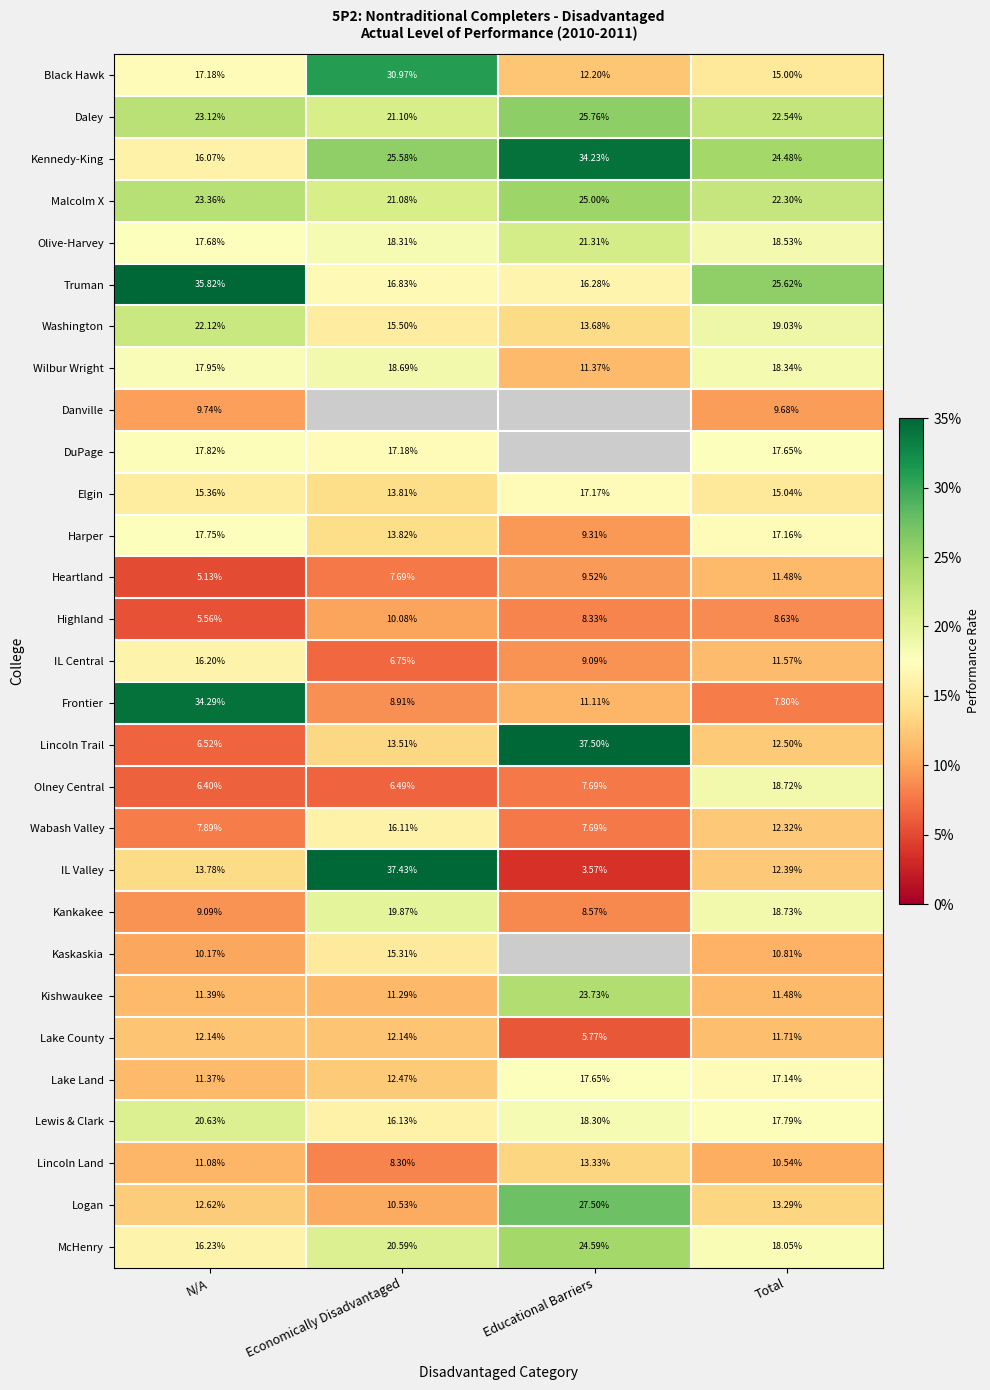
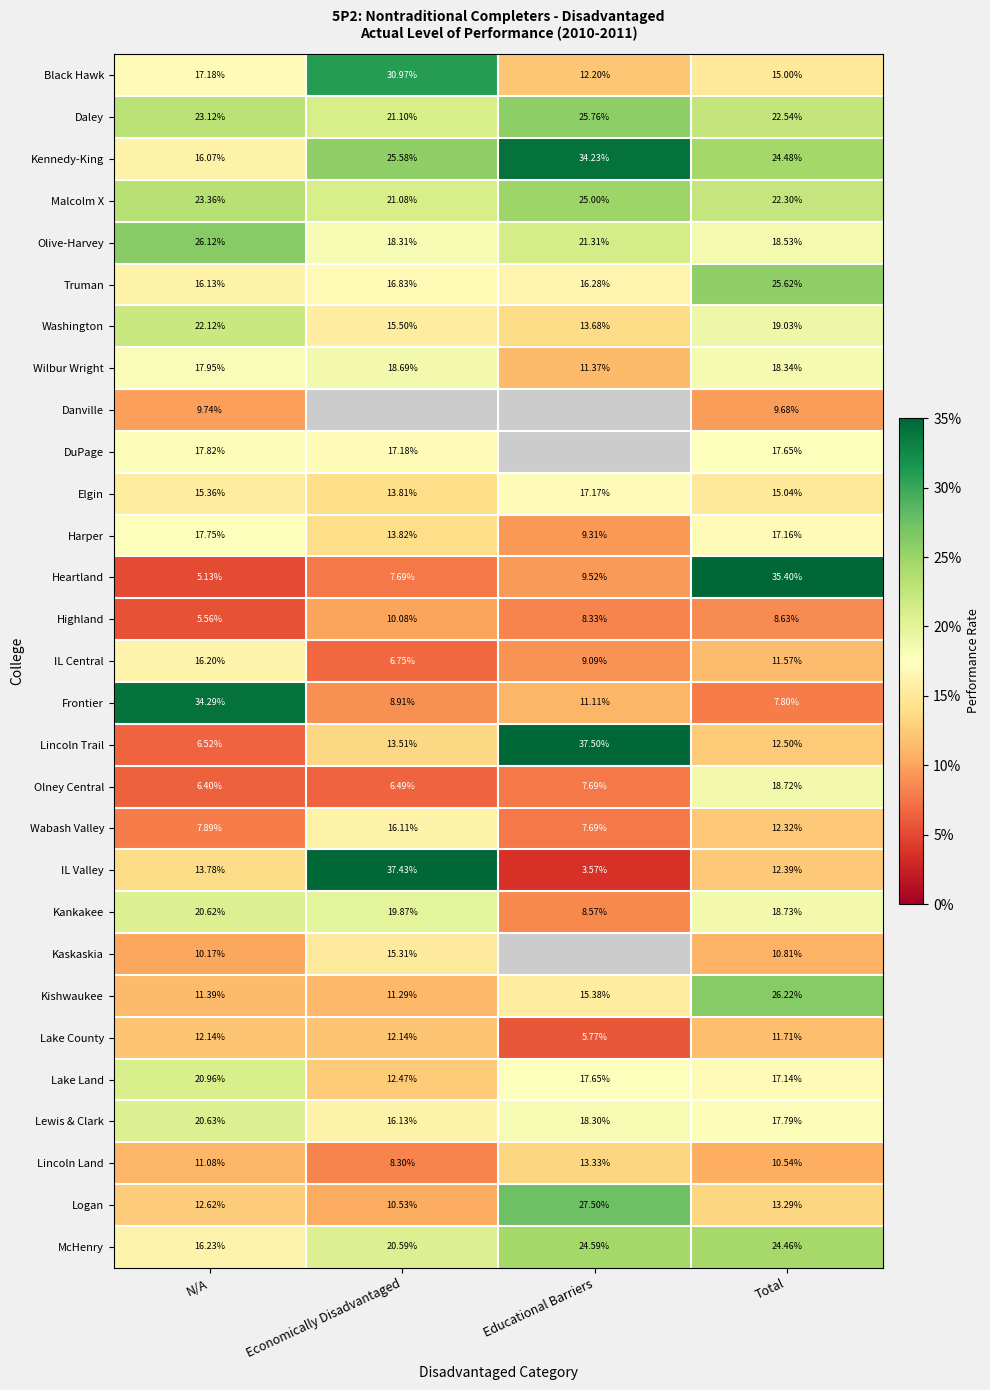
Olive-Harvey, N/A: 17.68% -> 26.12%
Truman, N/A: 35.82% -> 16.13%
Heartland, Total: 11.48% -> 35.40%
Kankakee, N/A: 9.09% -> 20.62%
Kishwaukee, Educational Barriers: 23.73% -> 15.38%
Kishwaukee, Total: 11.48% -> 26.22%
Lake Land, N/A: 11.37% -> 20.96%
McHenry, Total: 18.05% -> 24.46%
